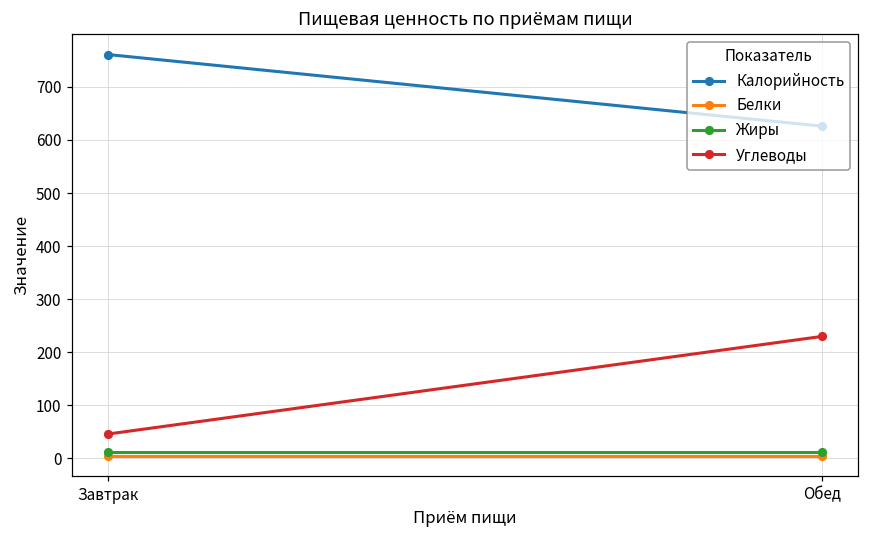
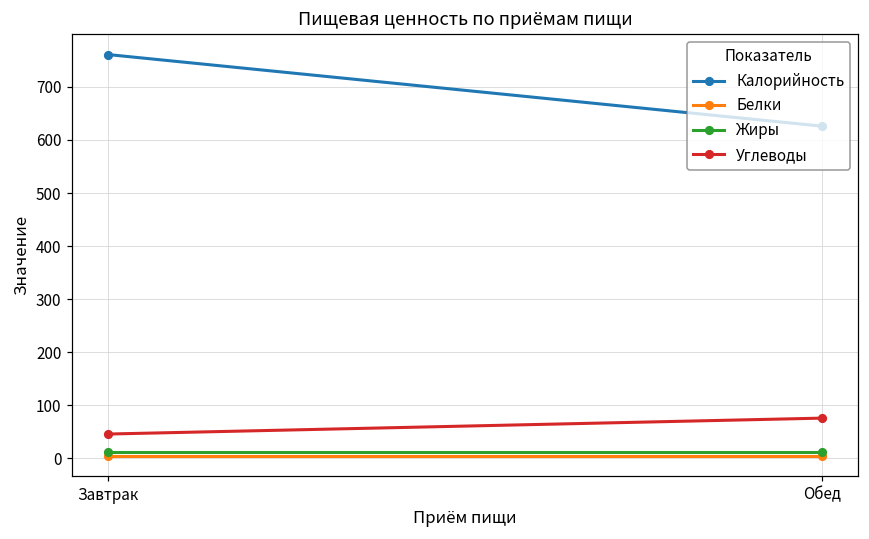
Углеводы, Обед: 230 -> 80
